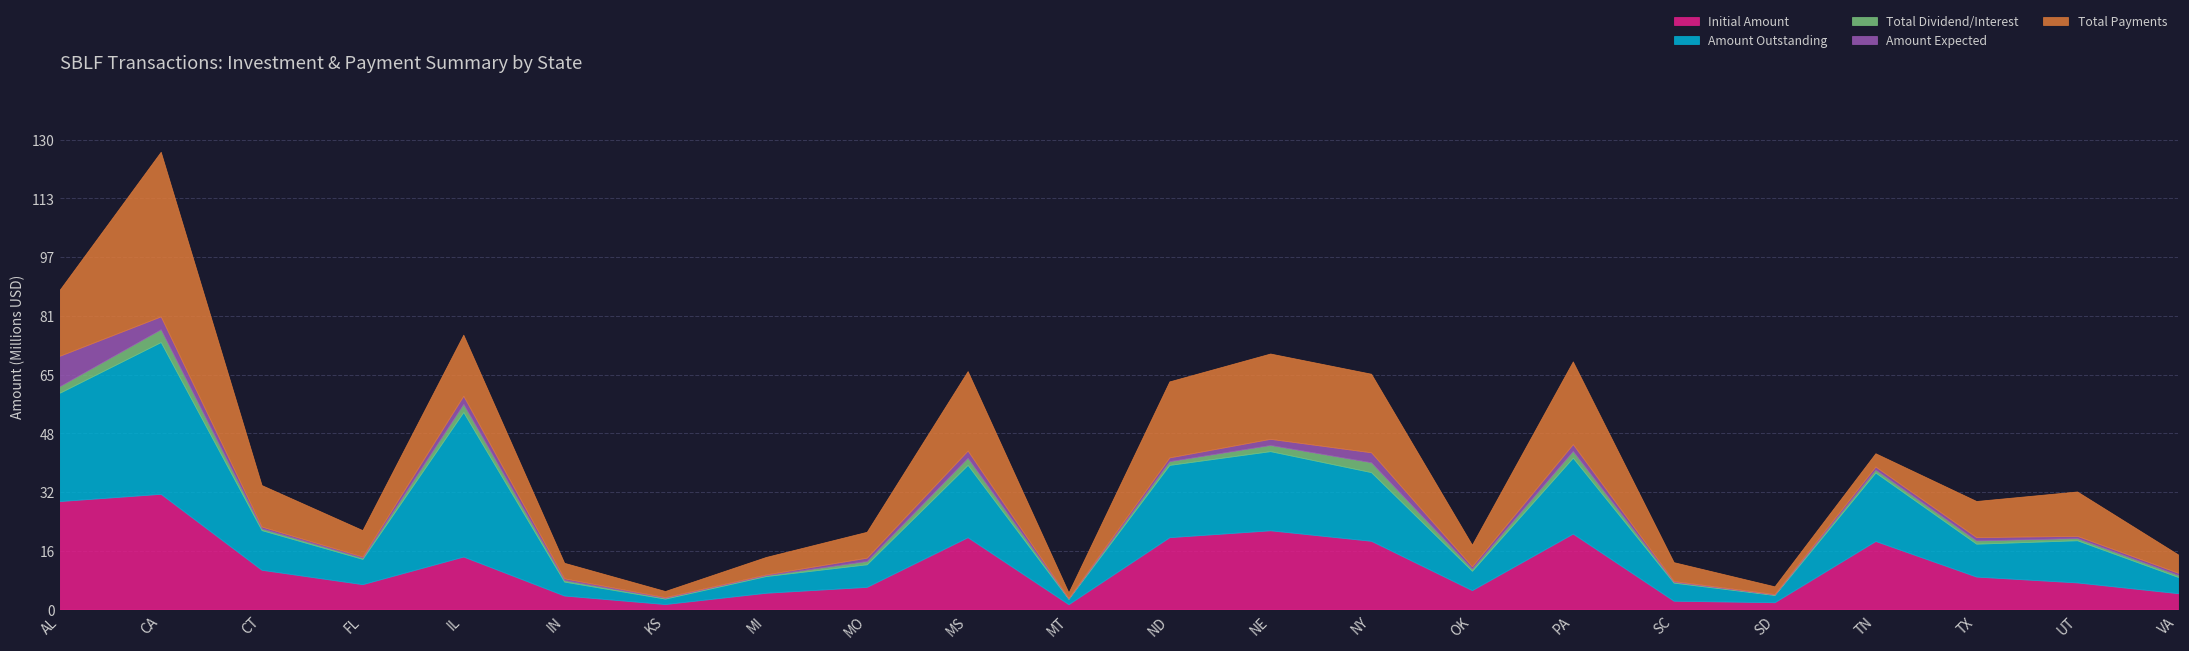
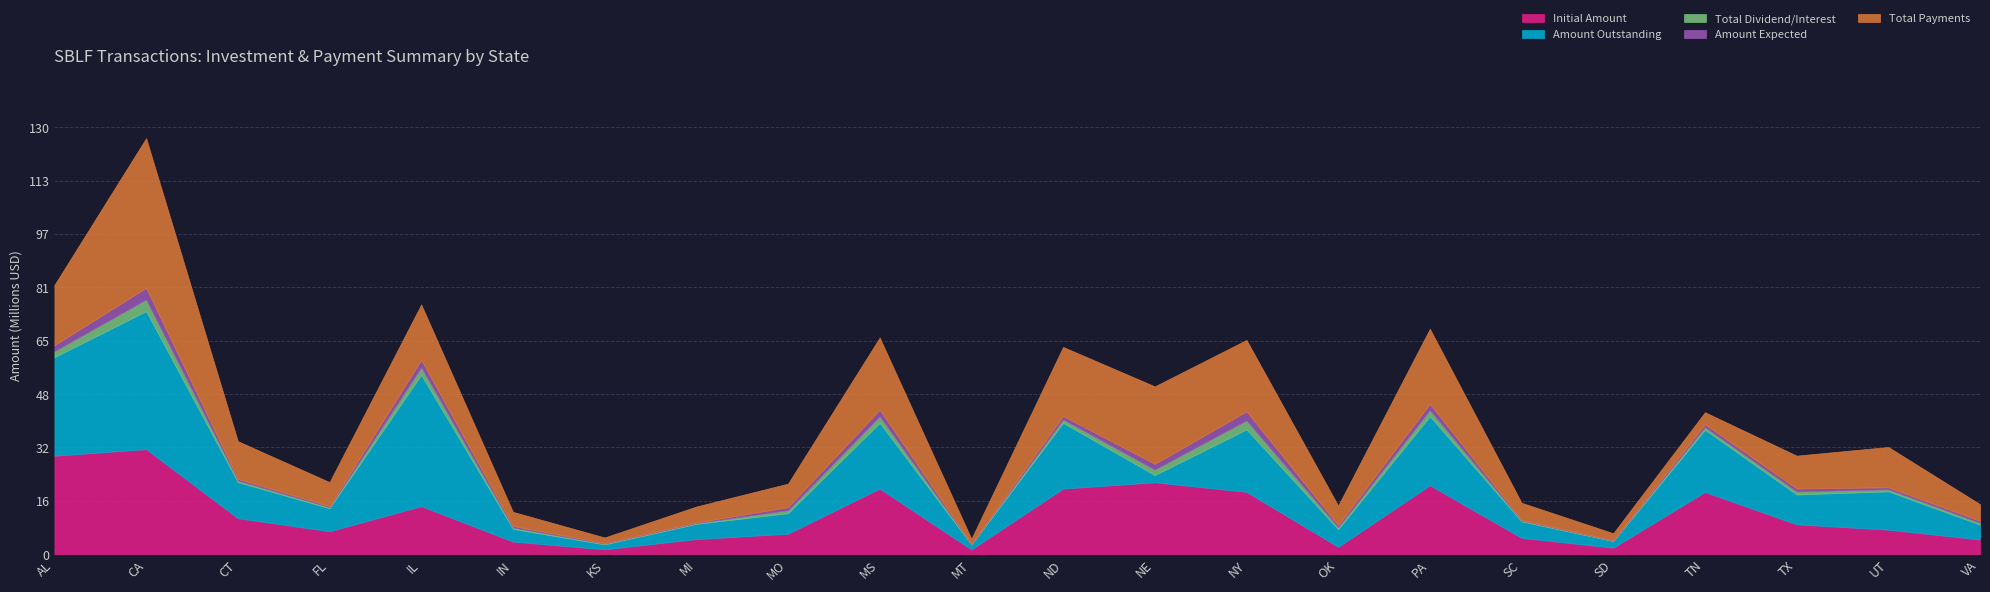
Amount Expected, AL: 8 -> 2
Amount Outstanding, NE: 22 -> 2
Initial Amount, OK: 5 -> 2
Initial Amount, SC: 2 -> 5
